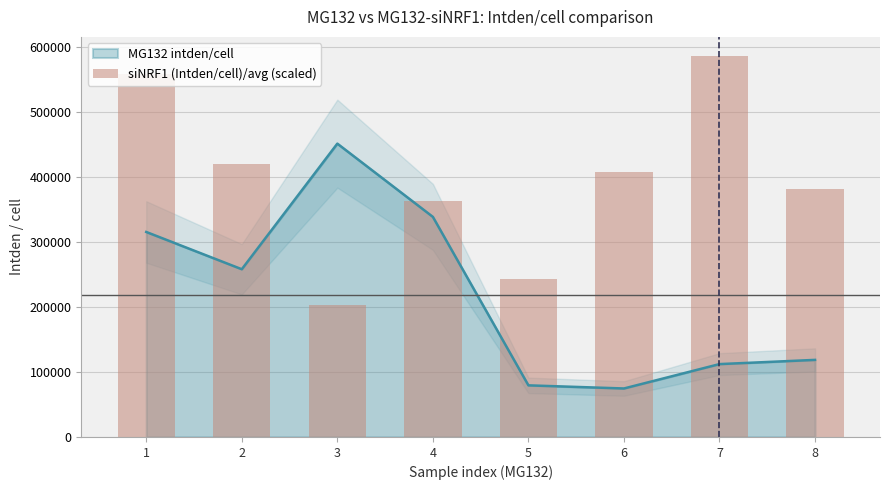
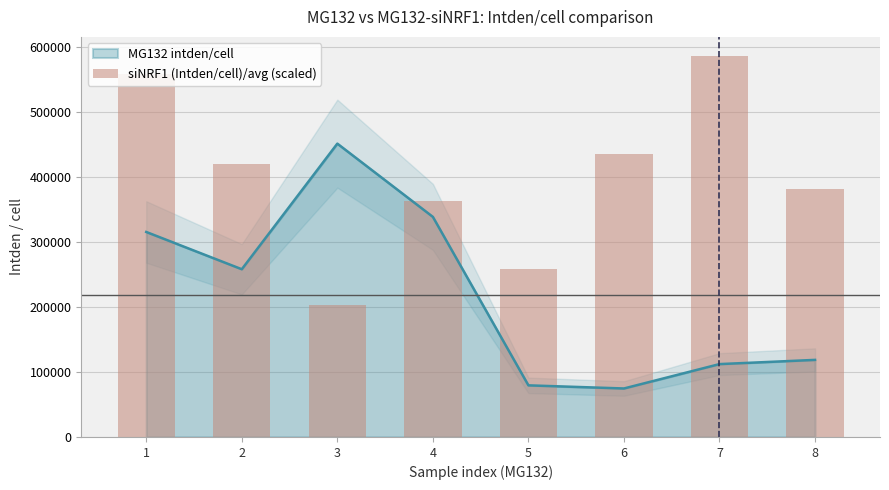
siNRF1 (Intden/cell)/avg (scaled), 5: 240000 -> 260000
siNRF1 (Intden/cell)/avg (scaled), 6: 410000 -> 440000
